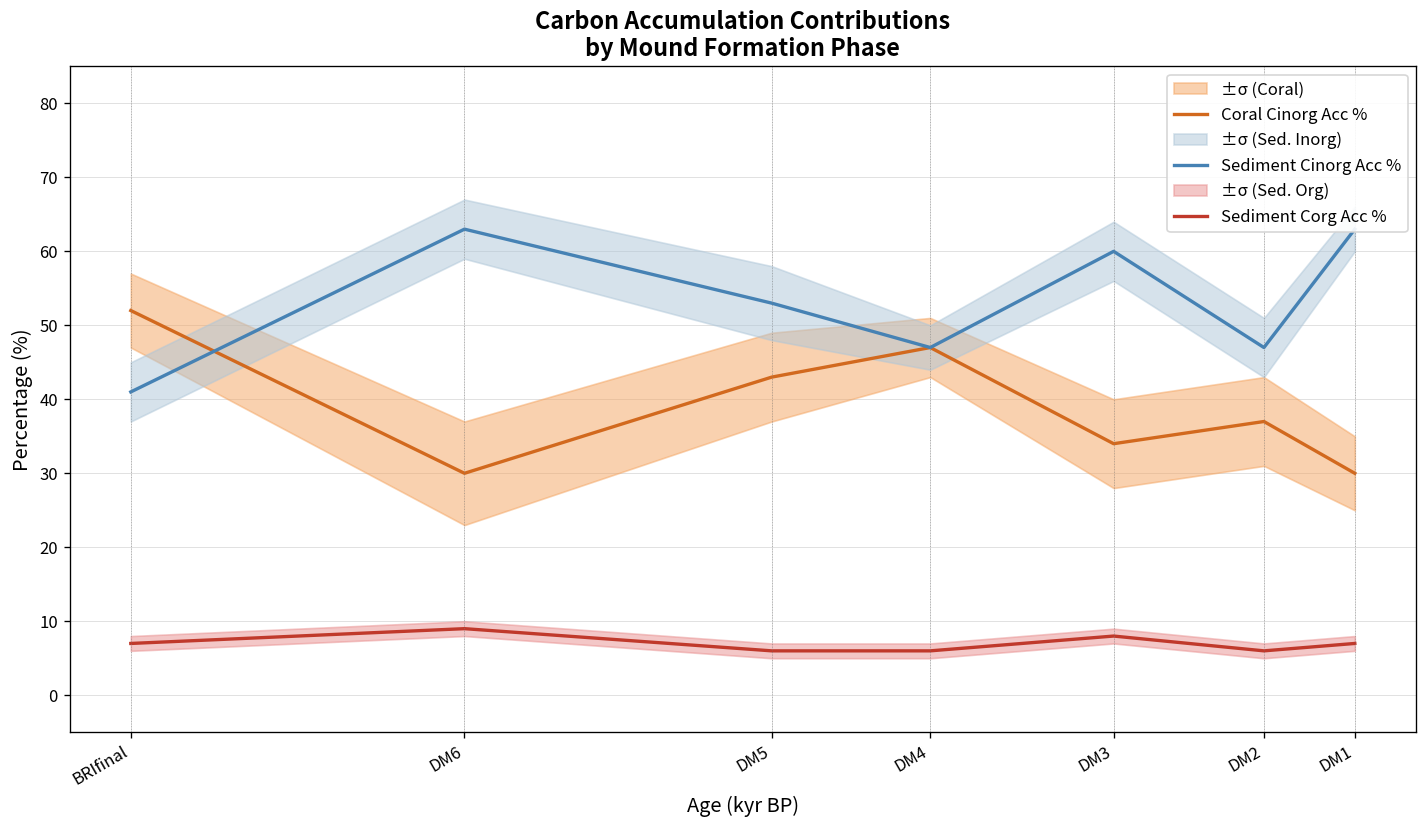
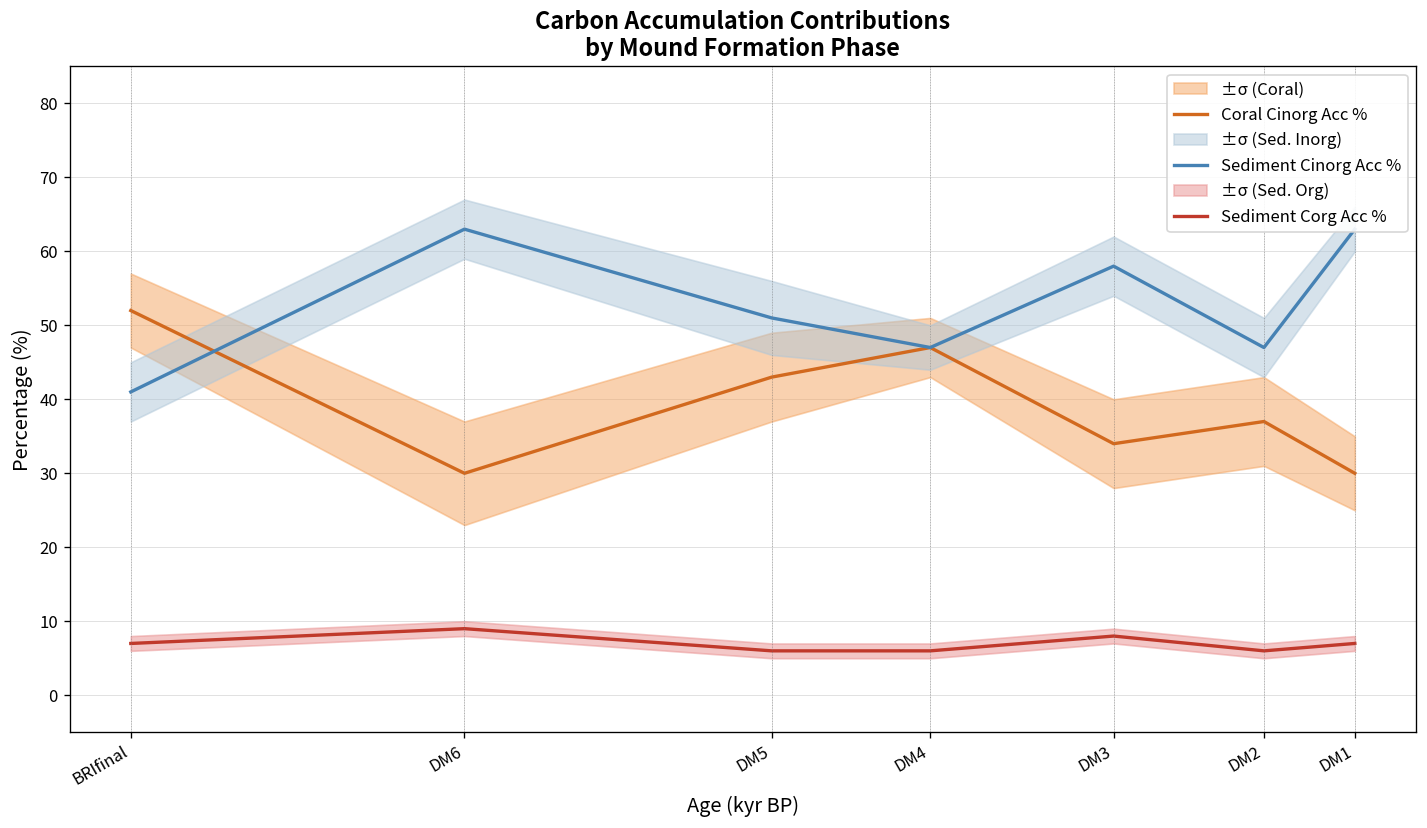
Sediment Cinorg Acc %, DM5: 53 -> 51
Sediment Cinorg Acc %, DM3: 60 -> 58
